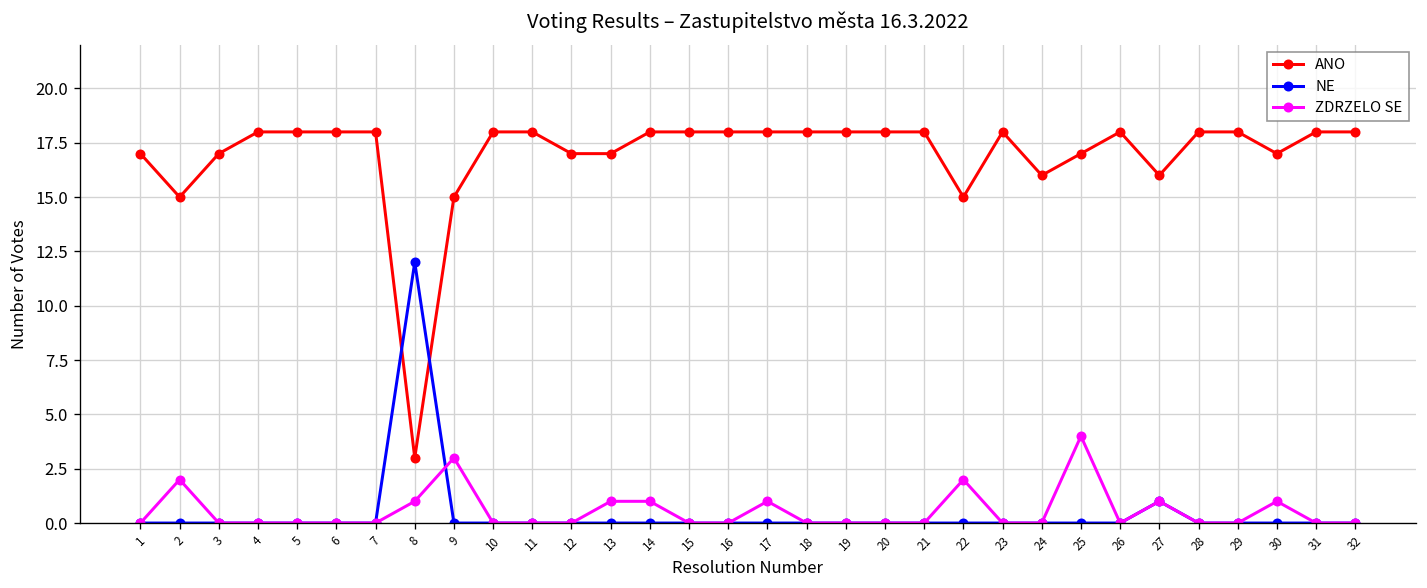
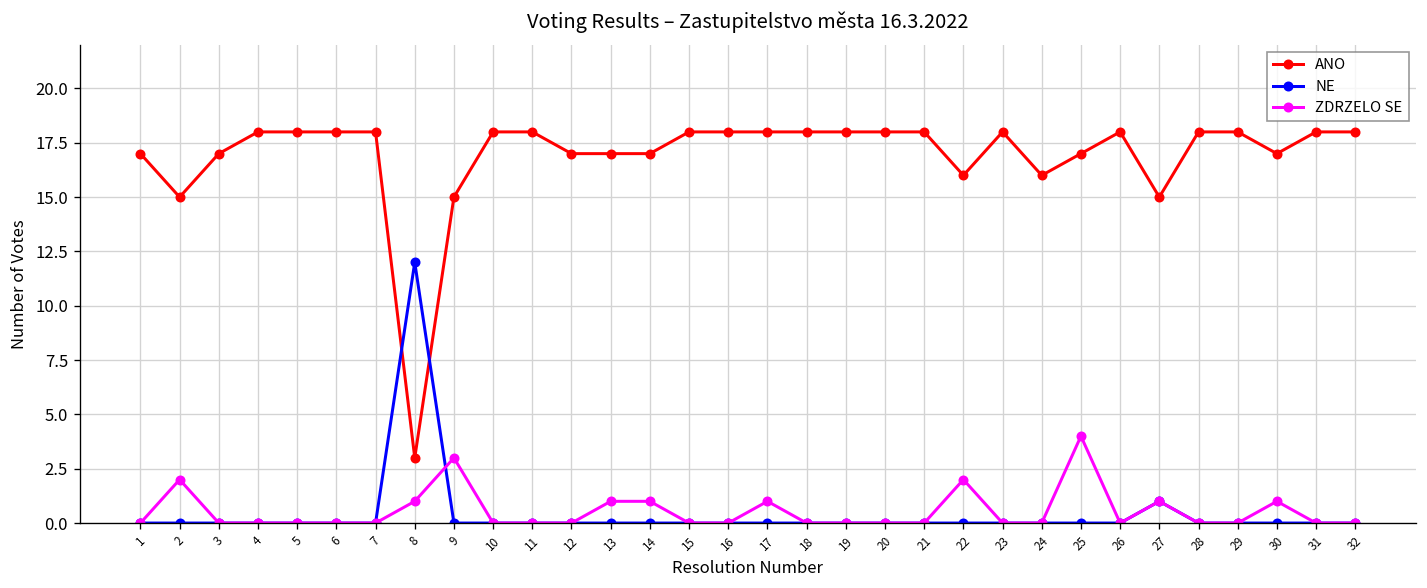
ANO, 14: 18 -> 17
ANO, 22: 15 -> 16
ANO, 27: 16 -> 15
